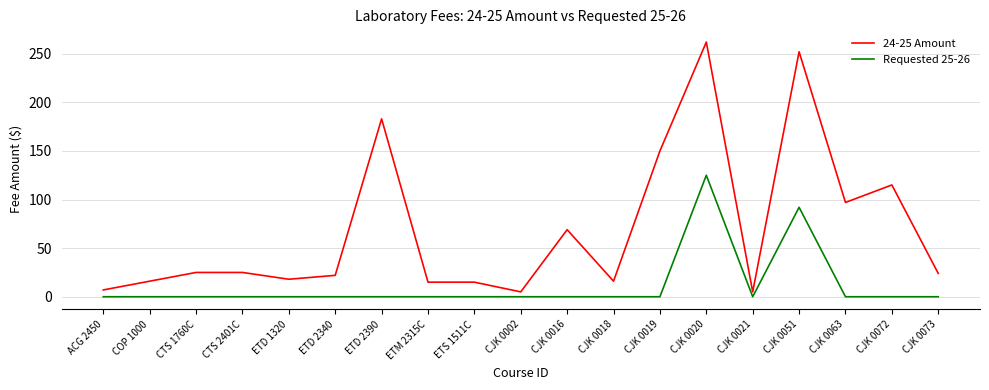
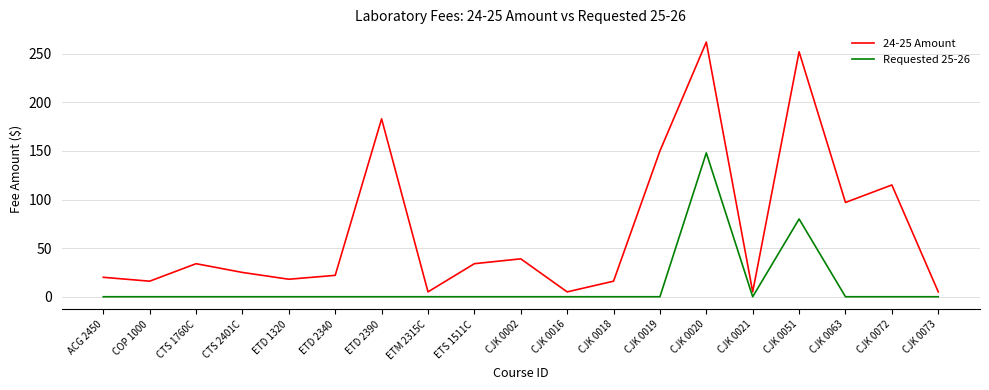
24-25 Amount, ACG 2450: 10 -> 20
24-25 Amount, CTS 1760C: 25 -> 34
24-25 Amount, ETM 2315C: 20 -> 10
24-25 Amount, ETS 1511C: 20 -> 30
24-25 Amount, CJK 0002: 10 -> 40
24-25 Amount, CJK 0016: 70 -> 10
Requested 25-26, CJK 0020: 130 -> 150
Requested 25-26, CJK 0051: 90 -> 80
24-25 Amount, CJK 0073: 20 -> 10
